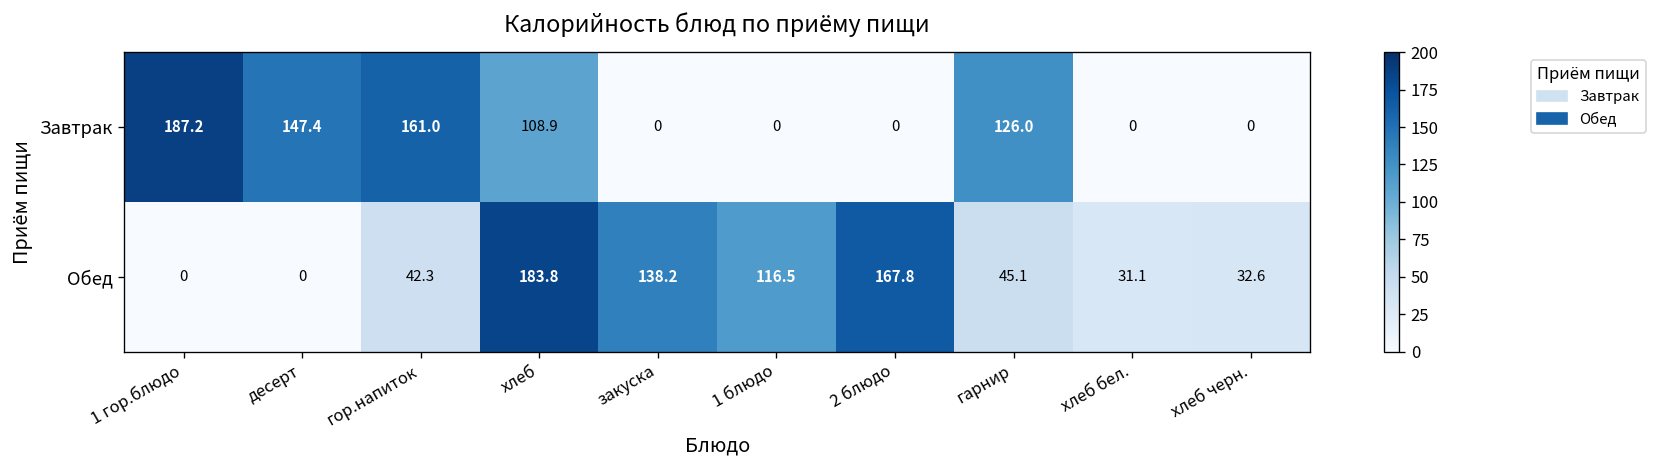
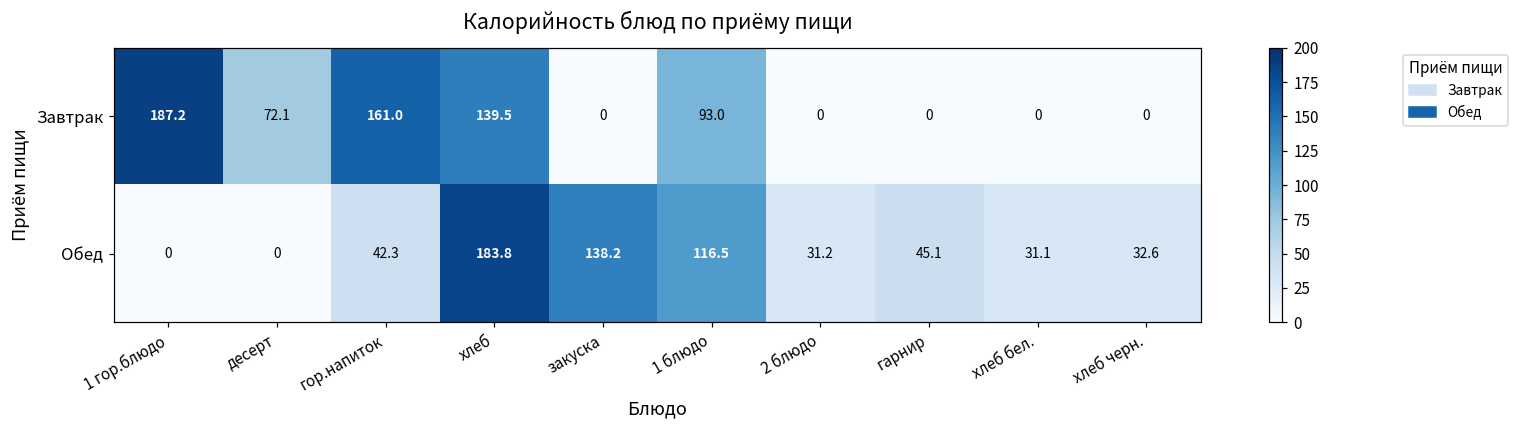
Завтрак, десерт: 147.4 -> 72.1
Завтрак, хлеб: 108.9 -> 139.5
Завтрак, 1 блюдо: 0 -> 93.0
Завтрак, гарнир: 126.0 -> 0
Обед, 2 блюдо: 167.8 -> 31.2
